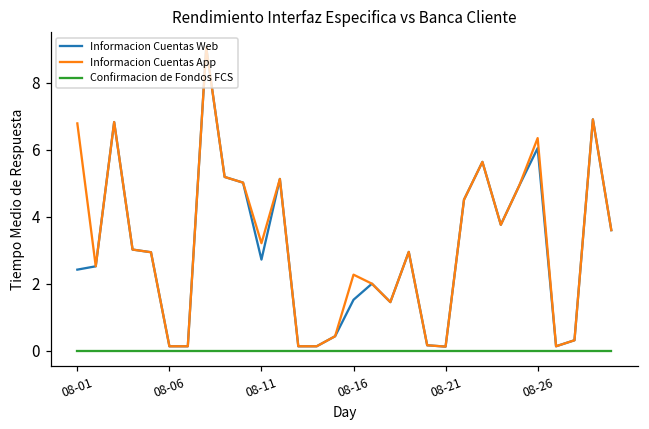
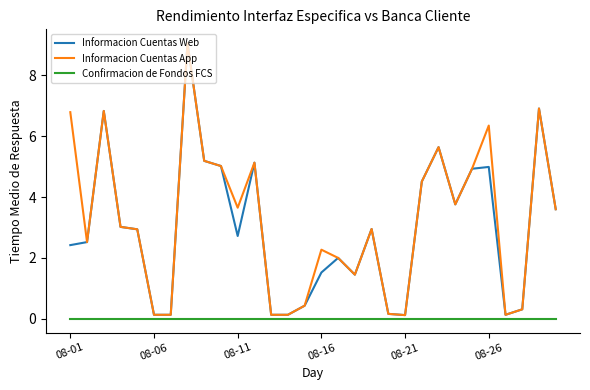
Informacion Cuentas App, 08-11: 3.2 -> 3.7
Informacion Cuentas Web, 08-26: 6.1 -> 5.0
